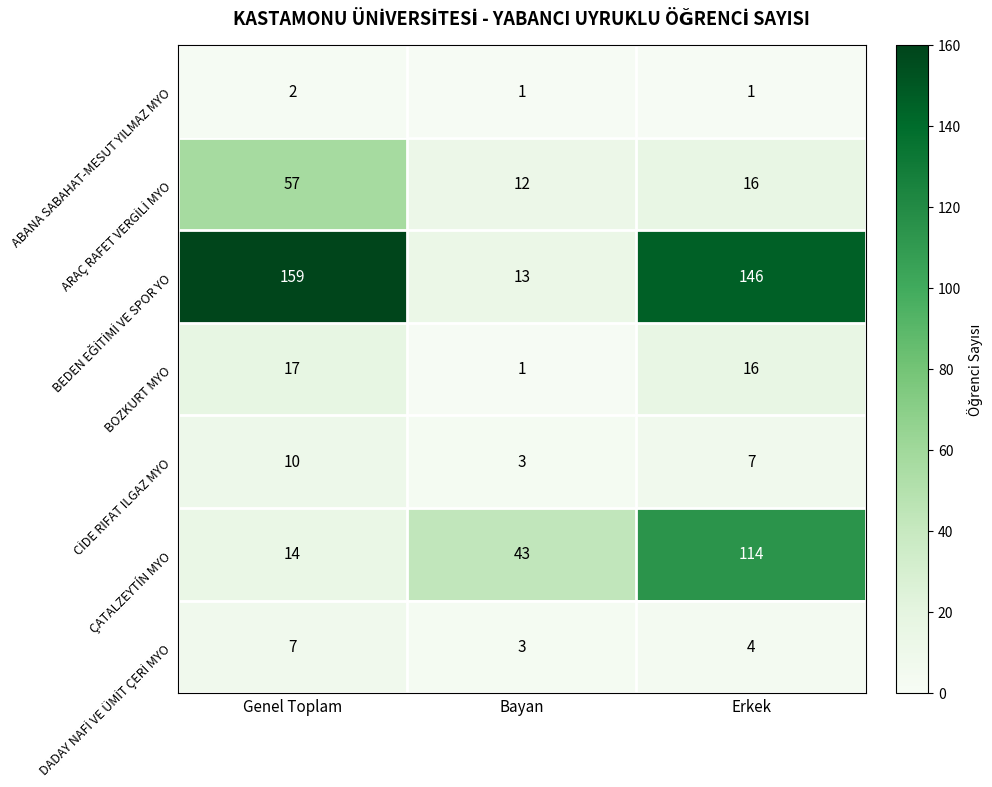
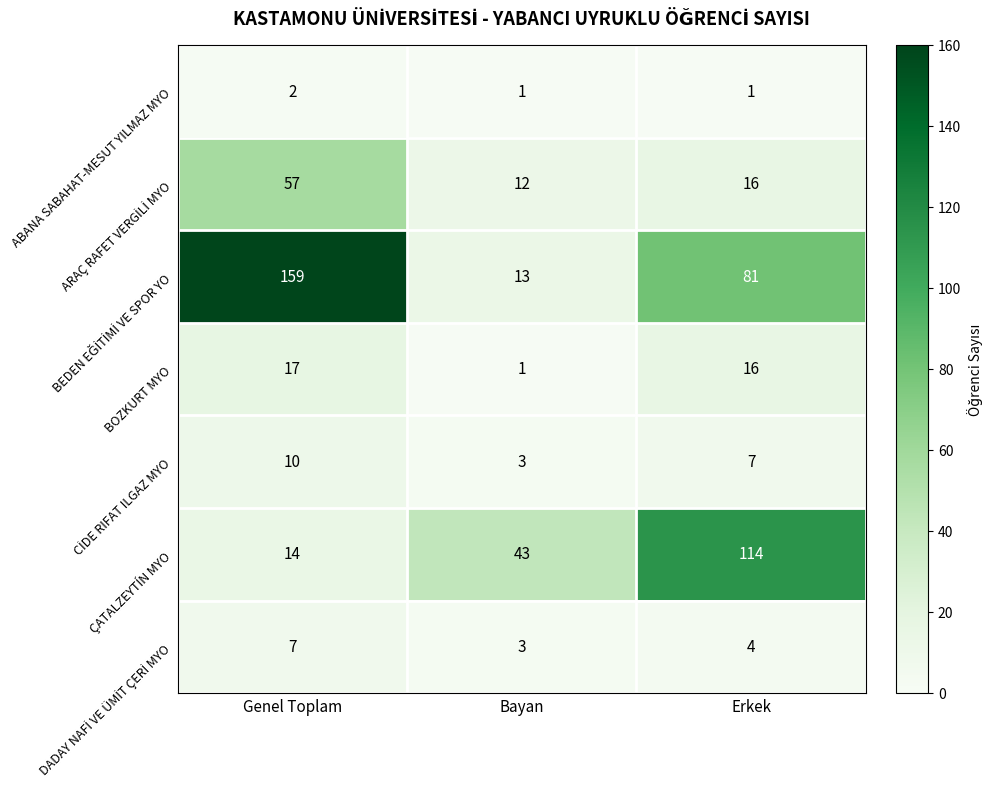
BEDEN EĞİTİMİ VE SPOR YO, Erkek: 146 -> 81
